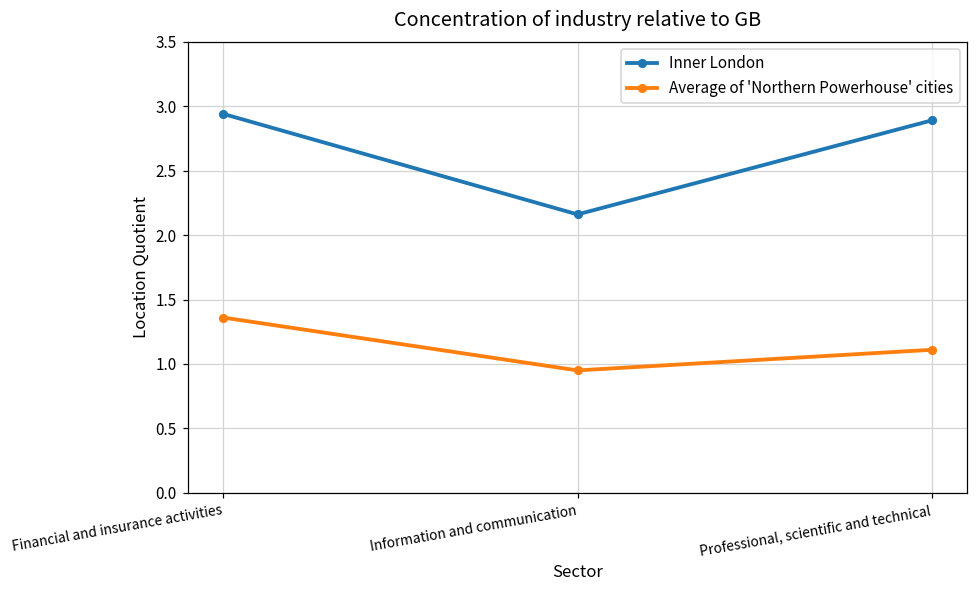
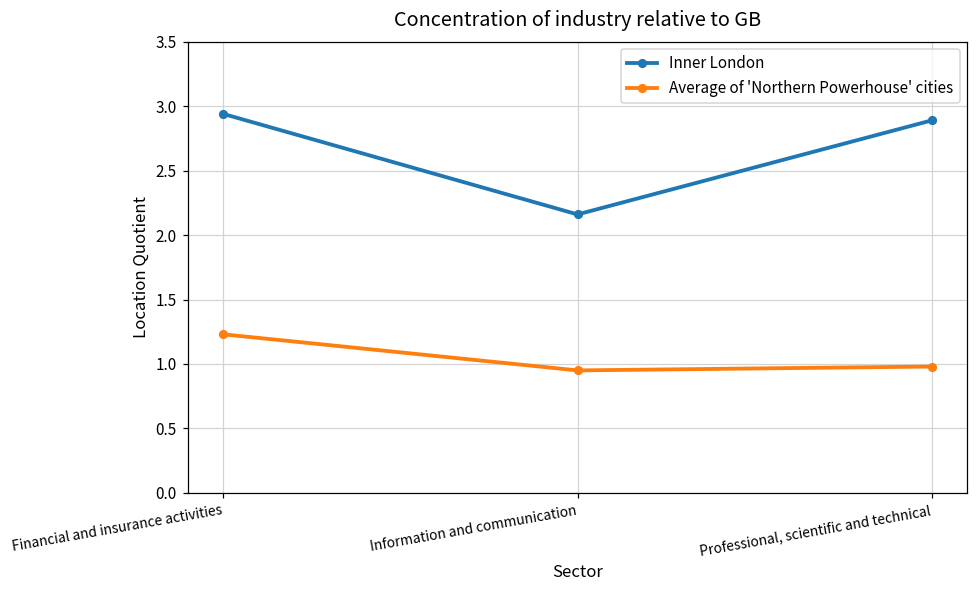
Average of 'Northern Powerhouse' cities, Financial and insurance activities: 1.36 -> 1.23
Average of 'Northern Powerhouse' cities, Professional, scientific and technical: 1.11 -> 0.98
